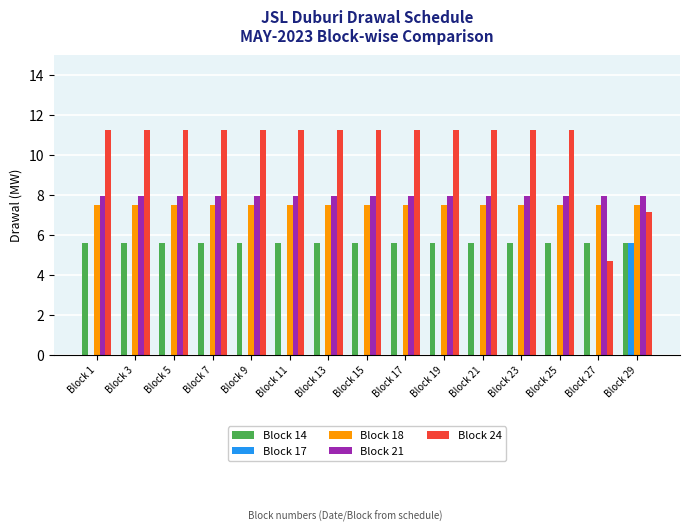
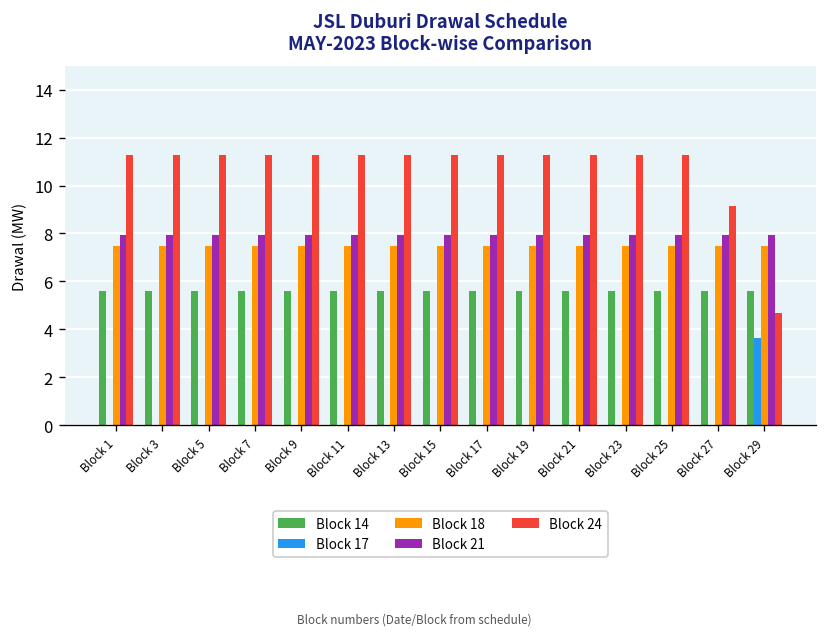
Block 24, Block 27: 4.7 -> 9.1
Block 17, Block 29: 5.6 -> 3.7
Block 24, Block 29: 7.1 -> 4.7
